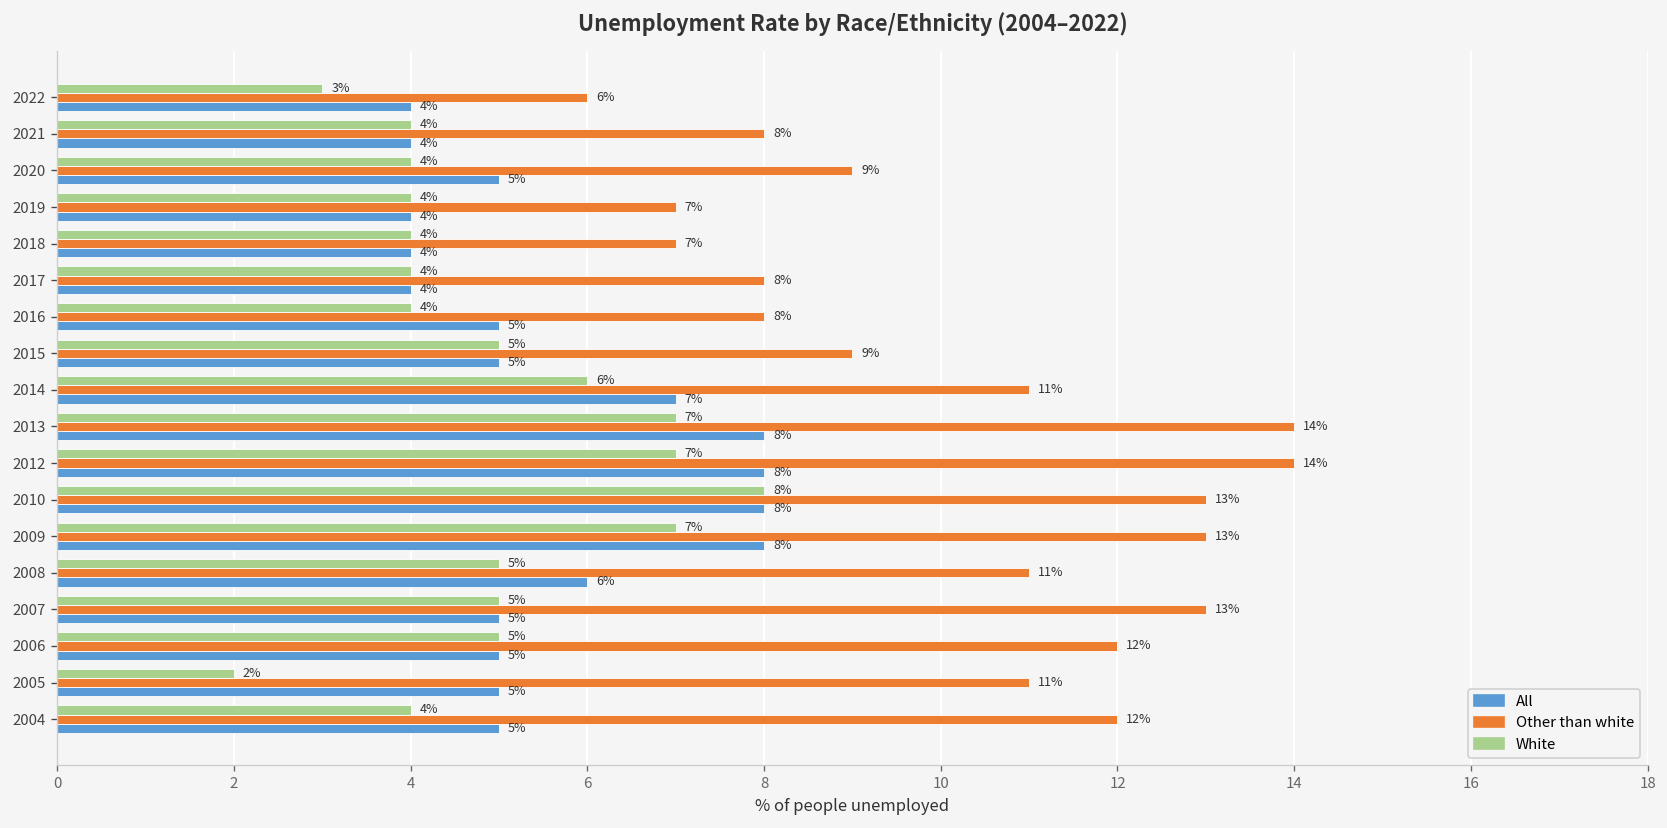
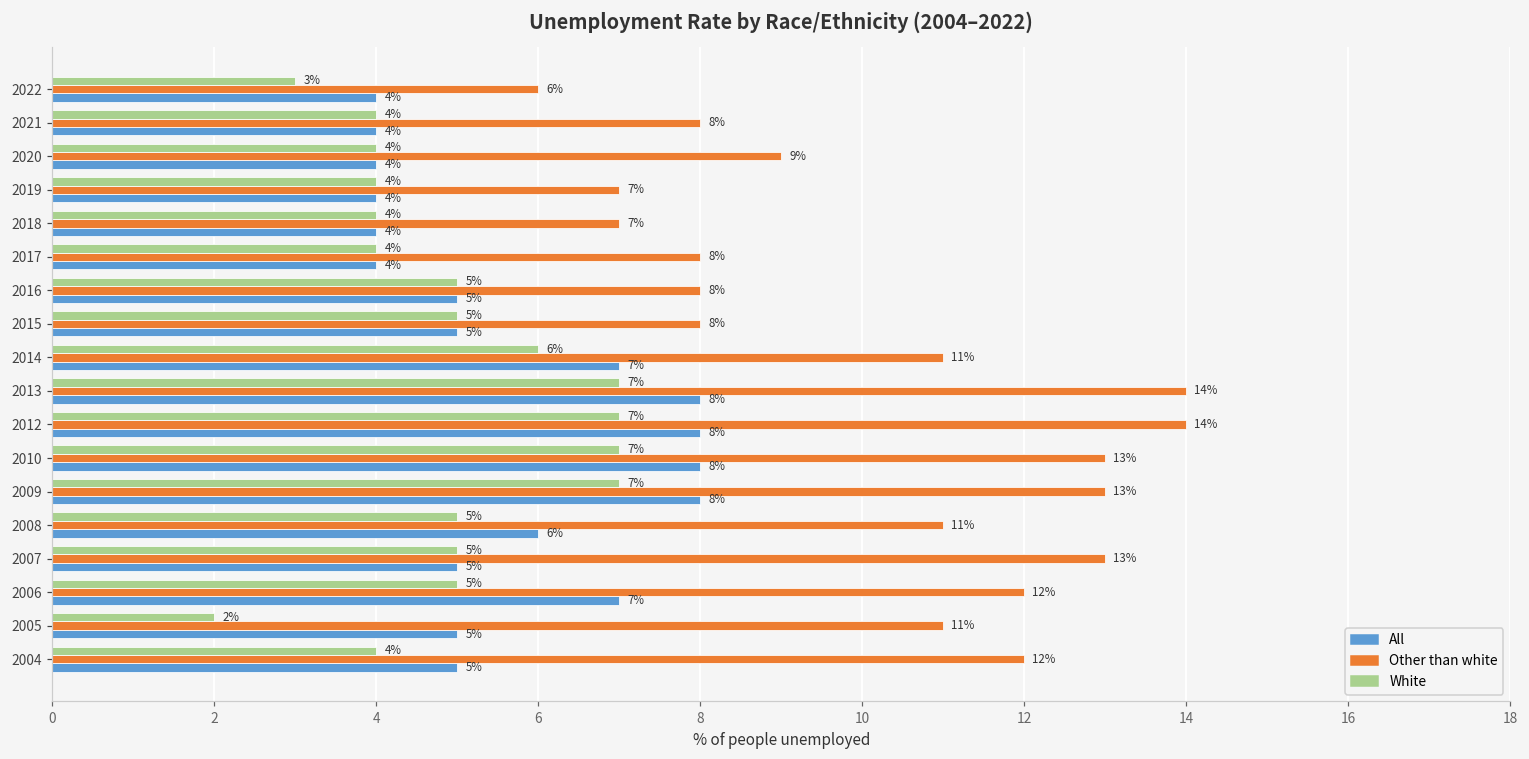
All, 2020: 5% -> 4%
White, 2016: 4% -> 5%
Other than white, 2015: 9% -> 8%
White, 2010: 8% -> 7%
All, 2006: 5% -> 7%
